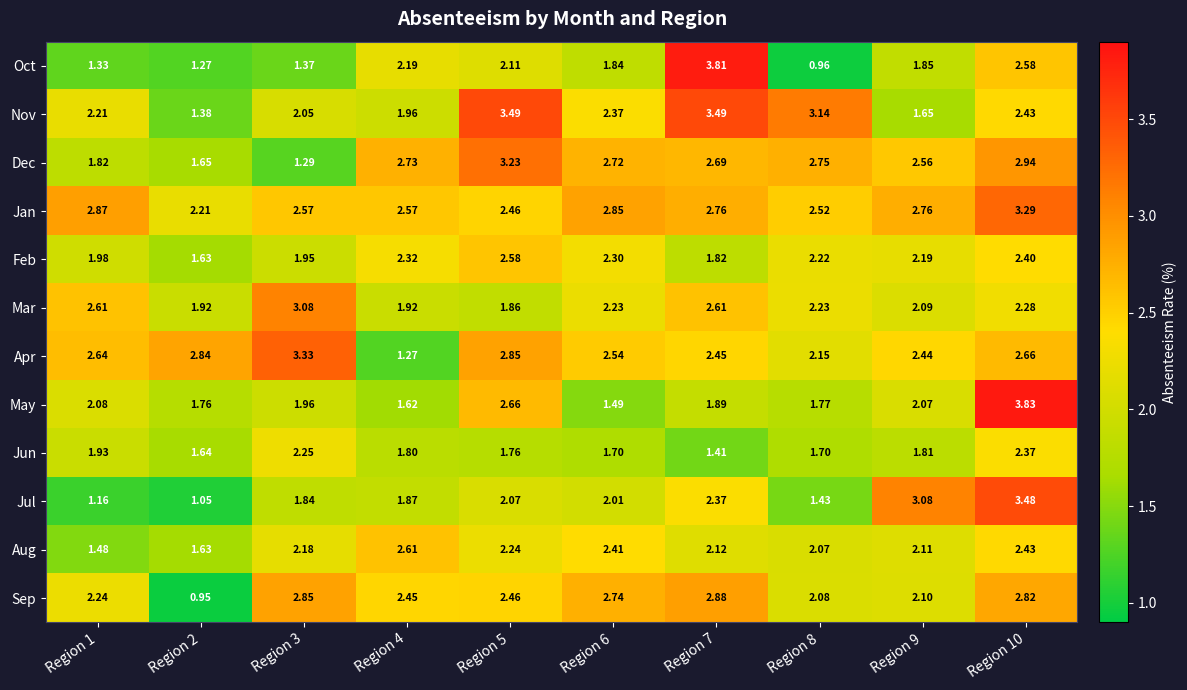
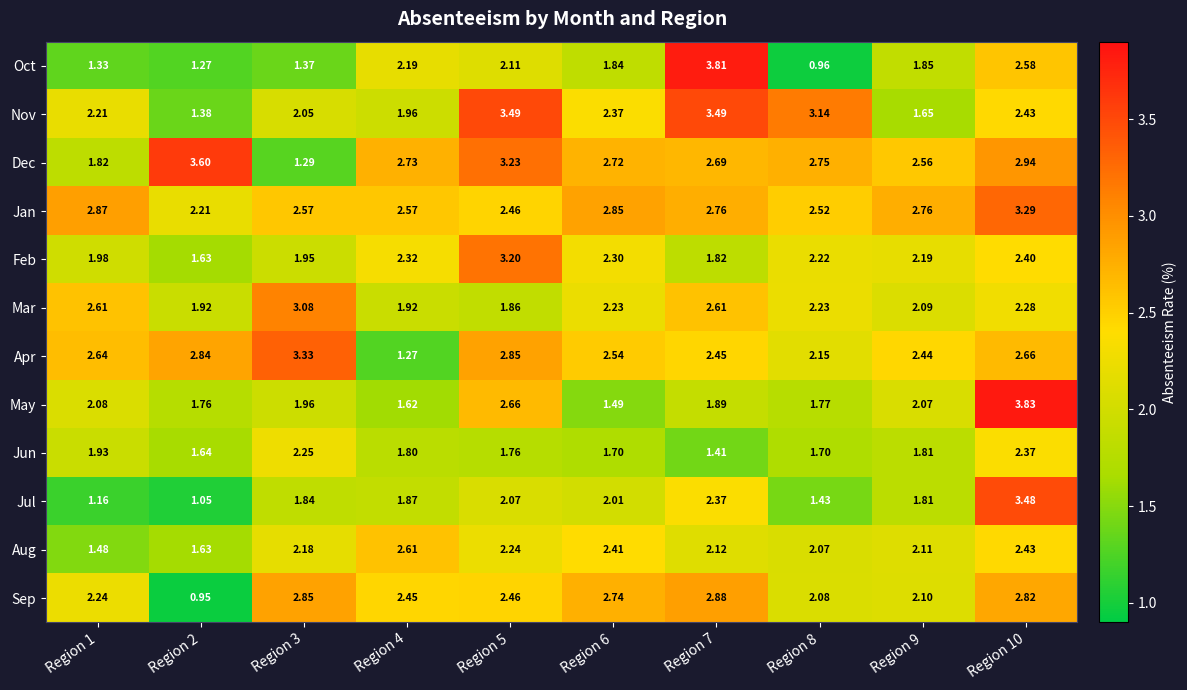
Dec, Region 2: 1.65 -> 3.60
Feb, Region 5: 2.58 -> 3.20
Jul, Region 9: 3.08 -> 1.81
